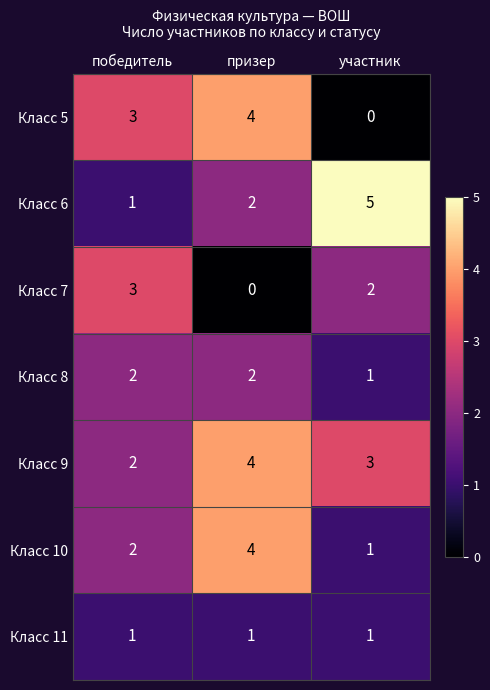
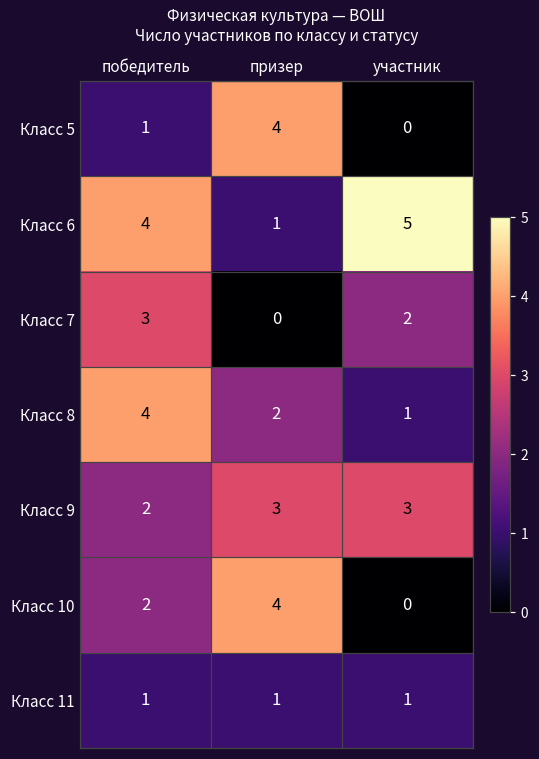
Класс 5, победитель: 3 -> 1
Класс 6, победитель: 1 -> 4
Класс 6, призер: 2 -> 1
Класс 8, победитель: 2 -> 4
Класс 9, призер: 4 -> 3
Класс 10, участник: 1 -> 0
